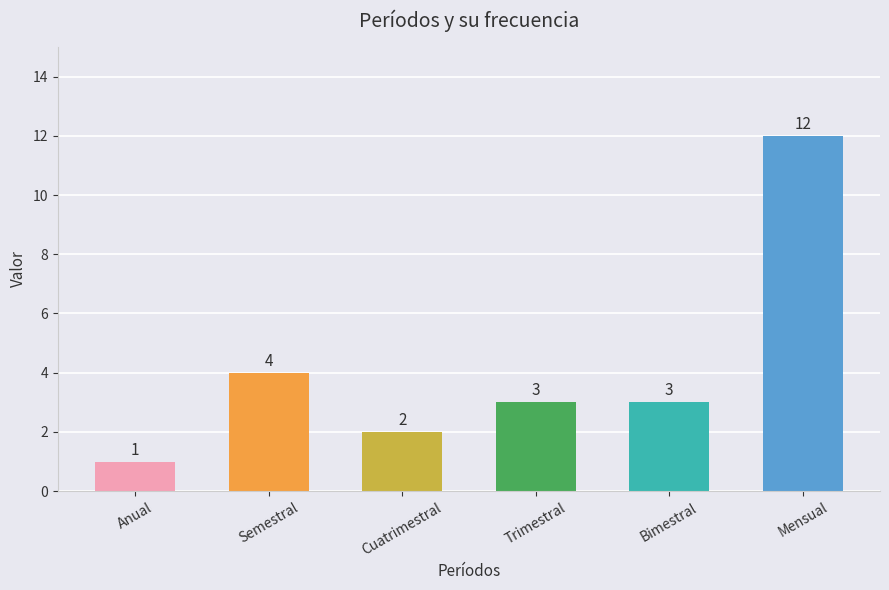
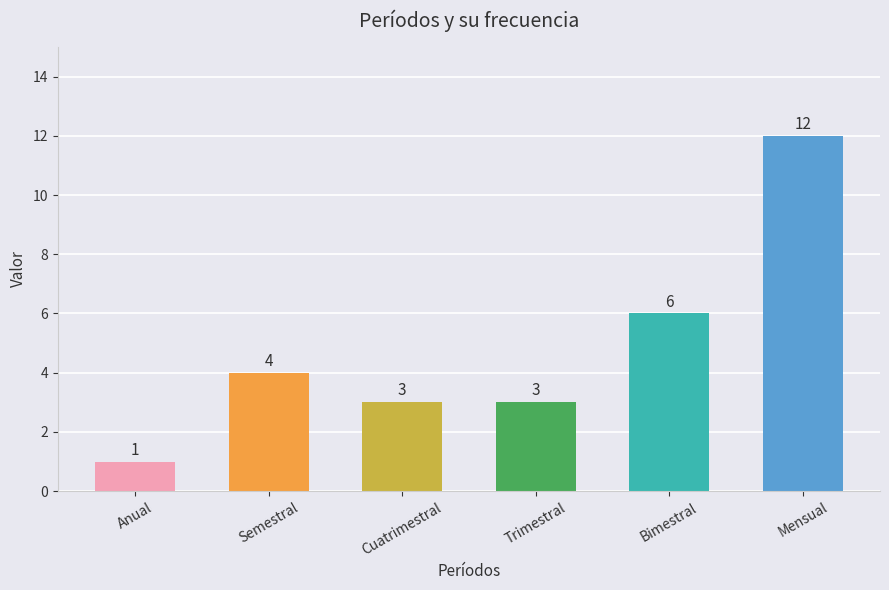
Cuatrimestral: 2 -> 3
Bimestral: 3 -> 6
